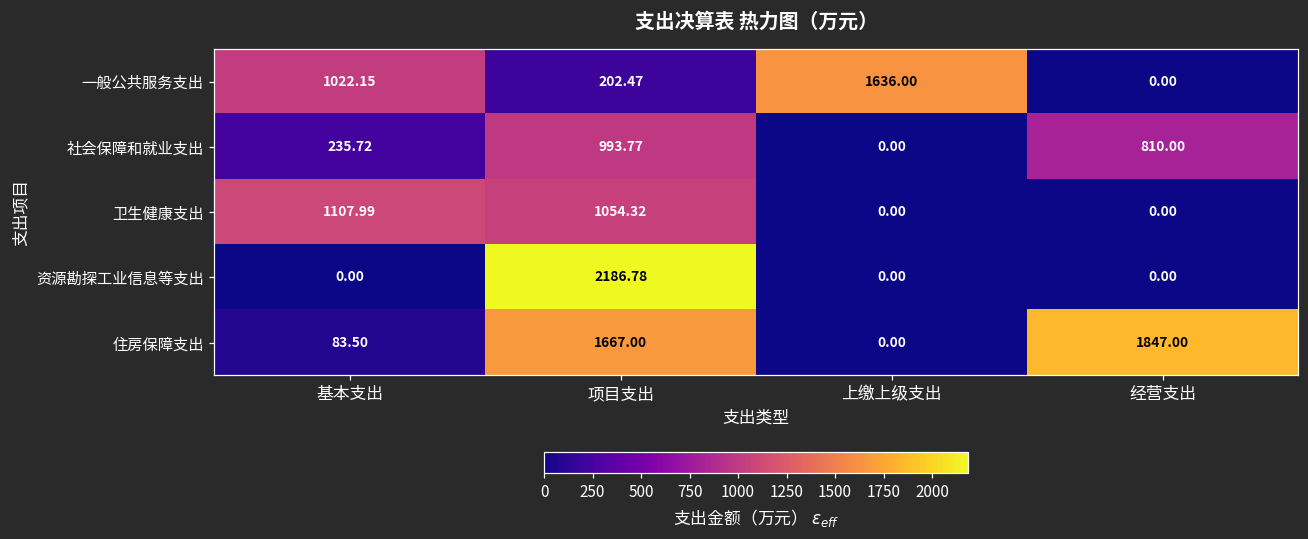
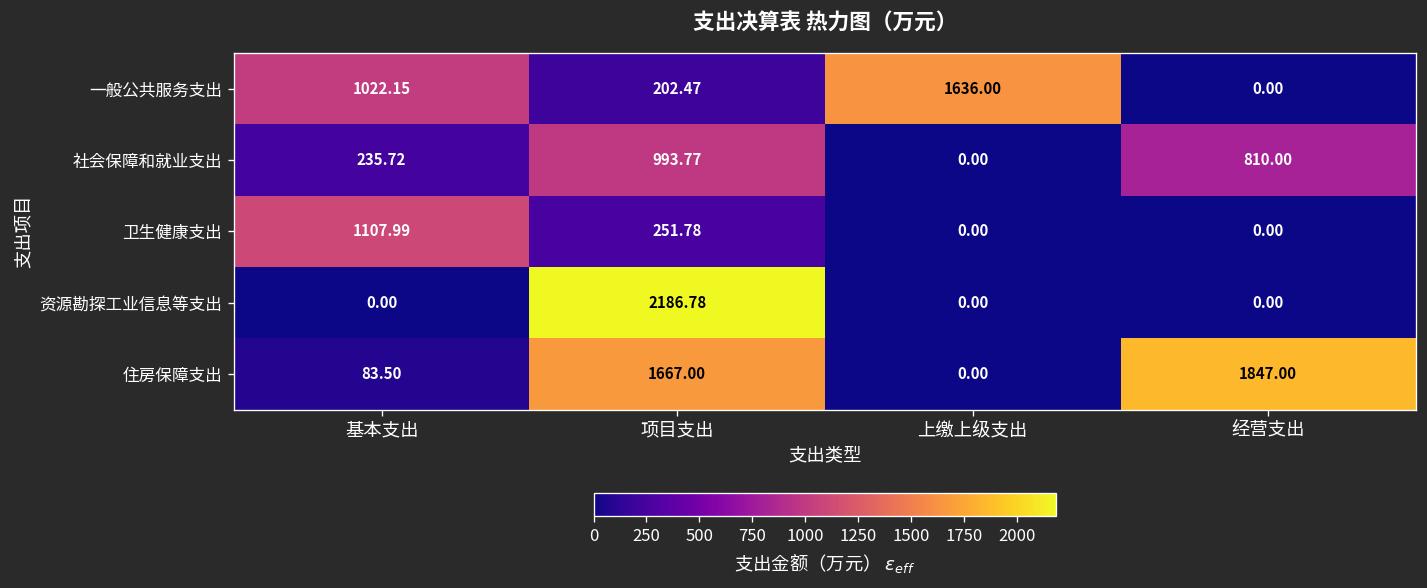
卫生健康支出, 项目支出: 1054.32 -> 251.78
